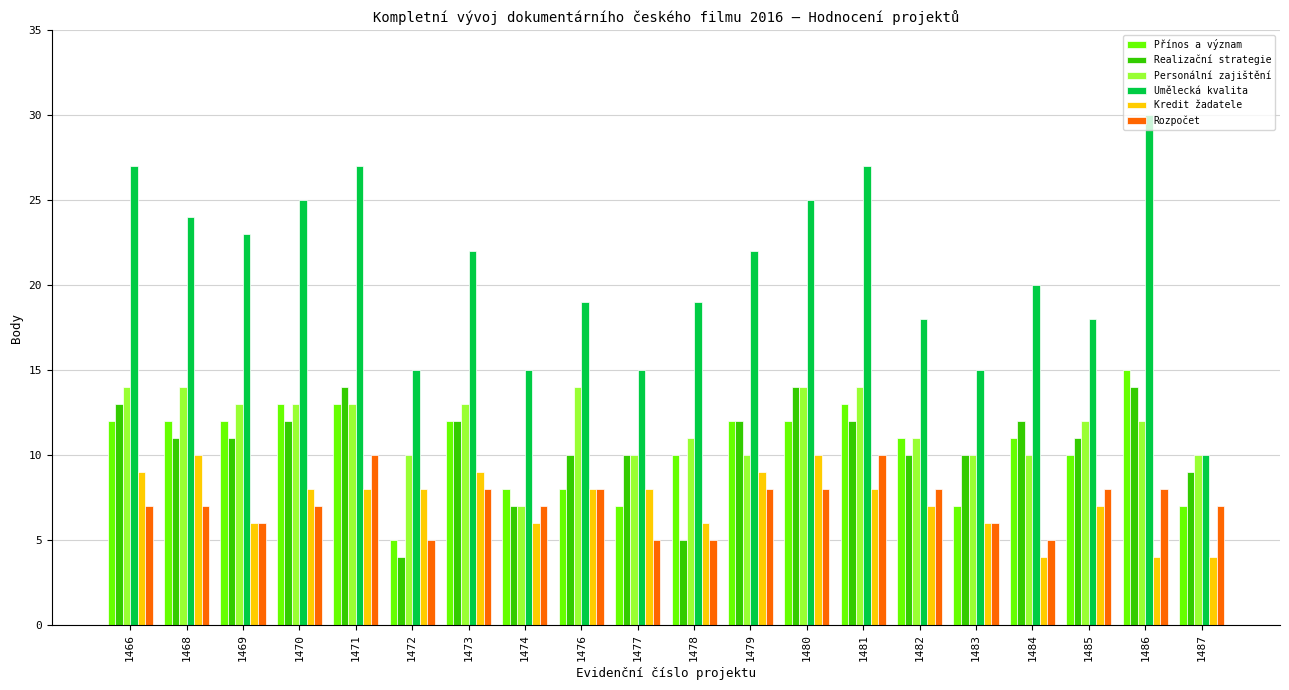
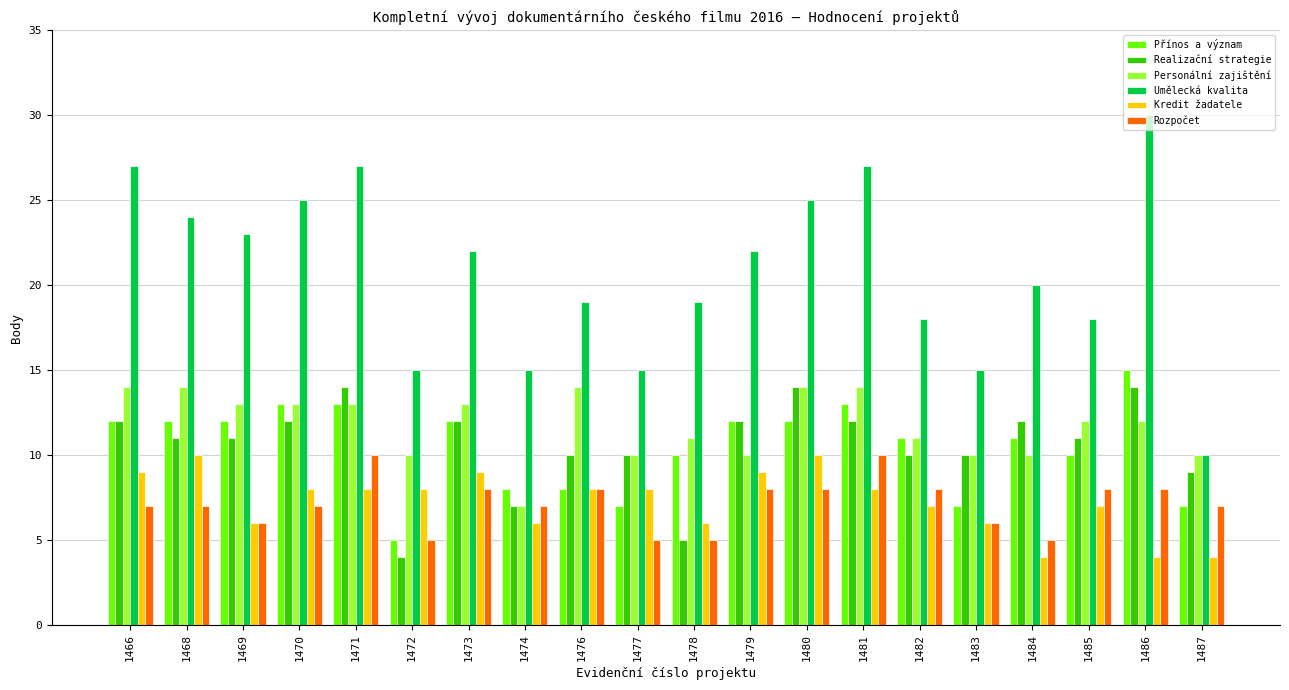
Realizační strategie, 1466: 13 -> 12
